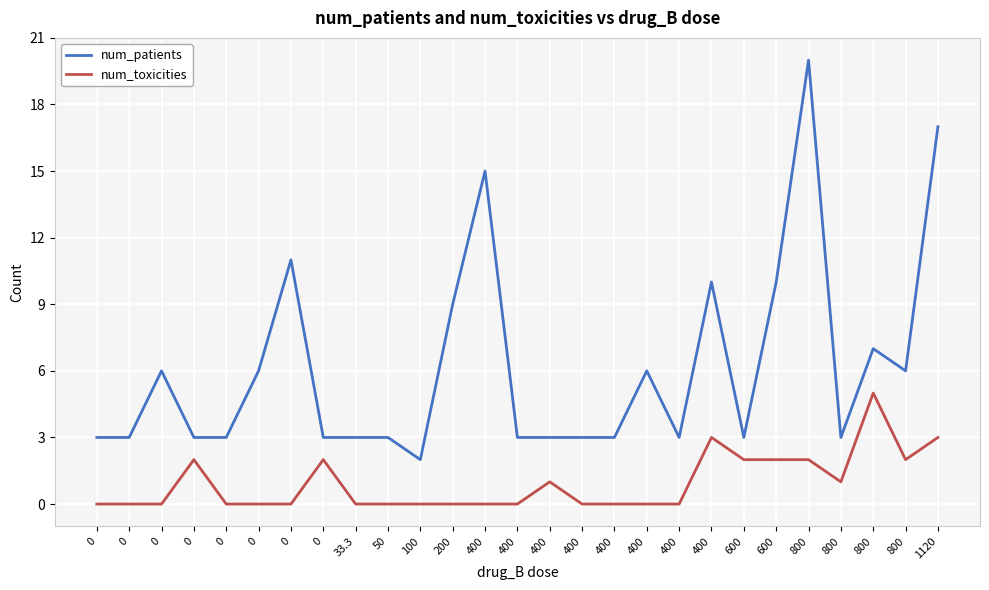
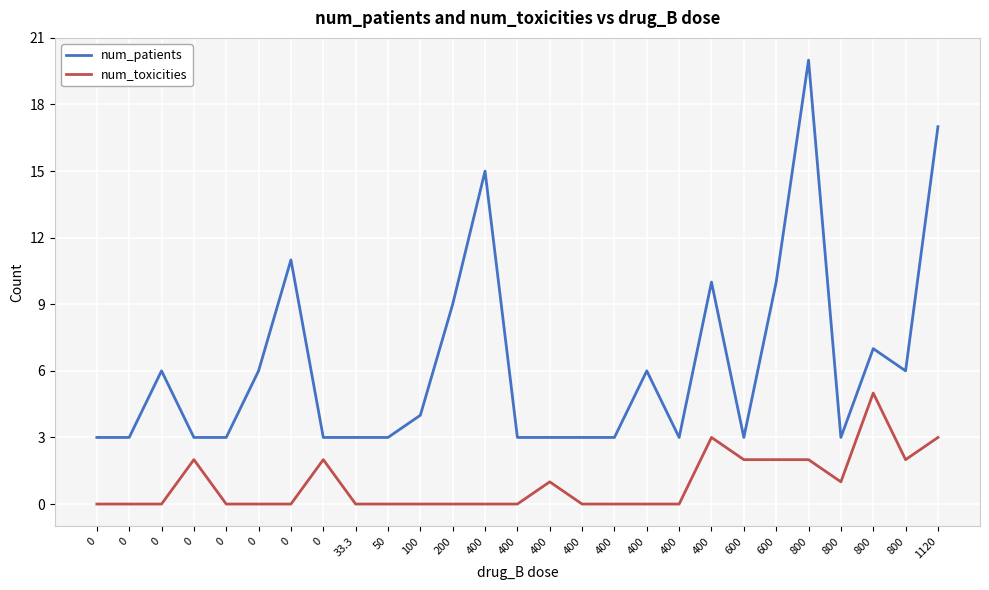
num_patients, 100: 2 -> 4
